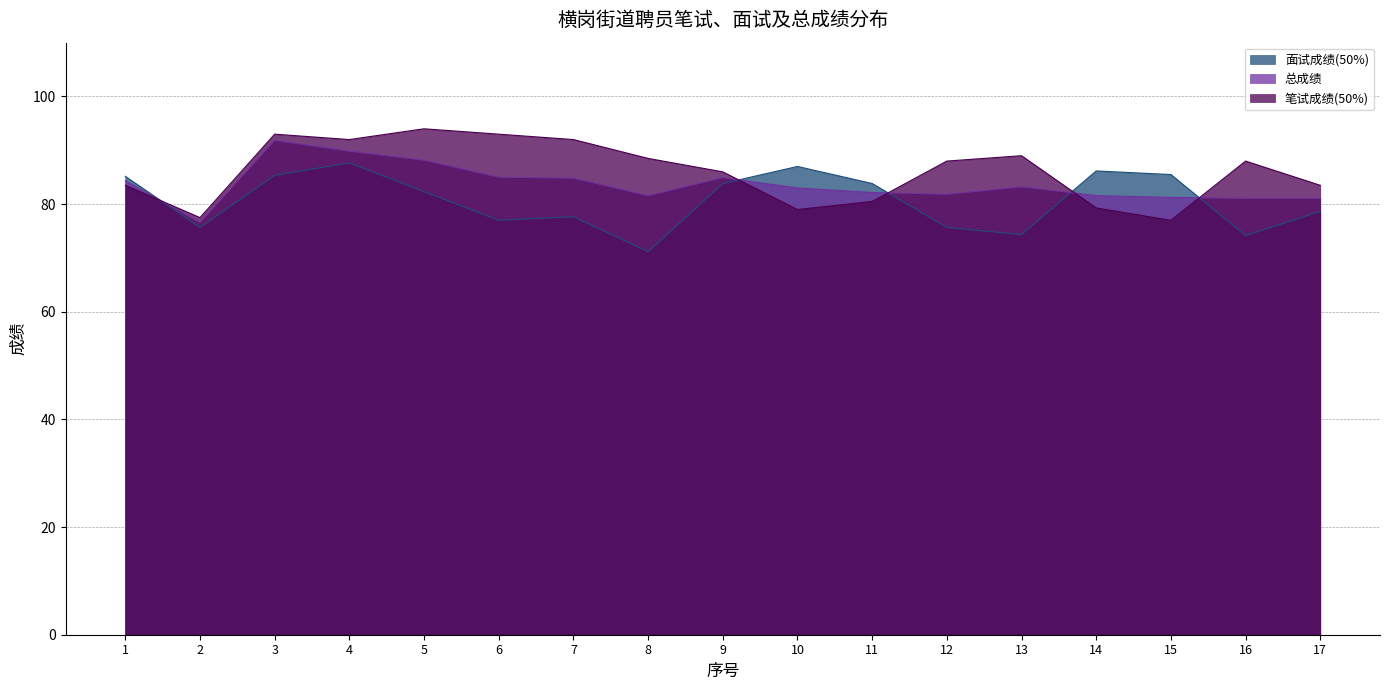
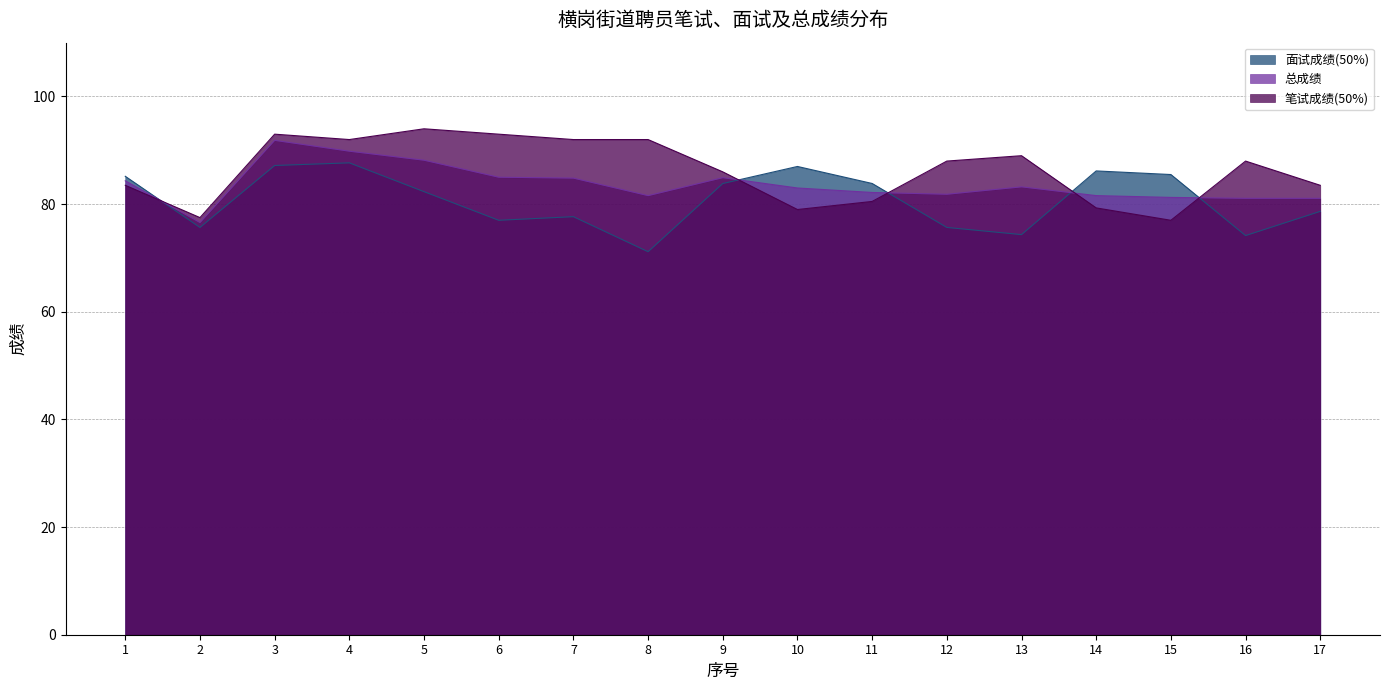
面试成绩(50%), 3: 85 -> 87
笔试成绩(50%), 8: 89 -> 92
